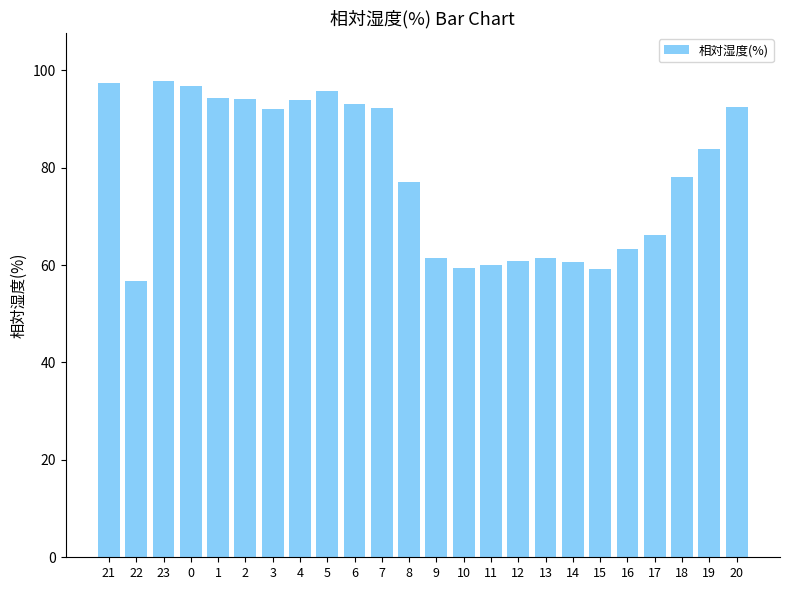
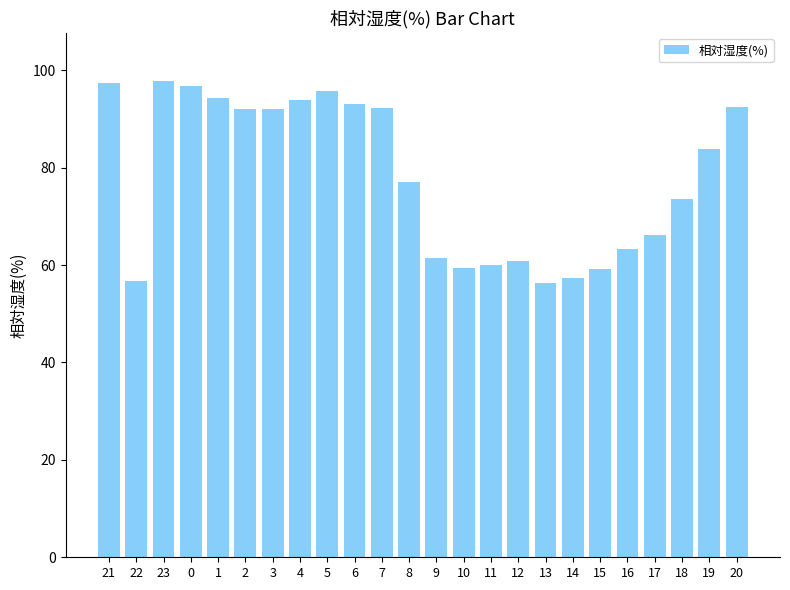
2: 94 -> 92
13: 62 -> 56
14: 61 -> 57
18: 78 -> 74
